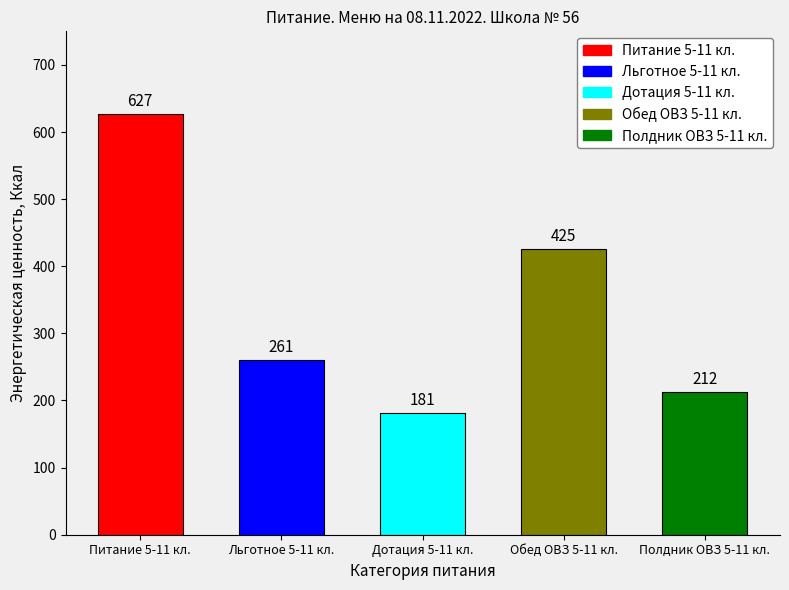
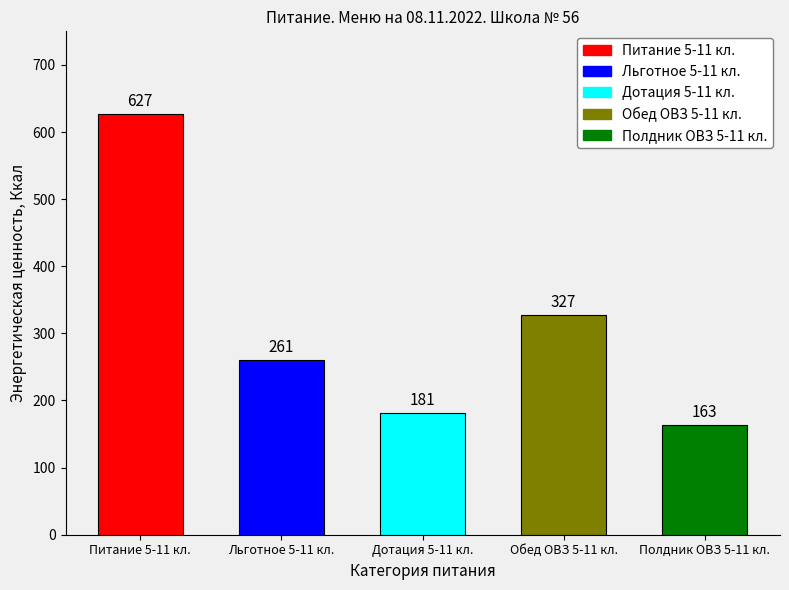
Обед ОВЗ 5-11 кл.: 425 -> 327
Полдник ОВЗ 5-11 кл.: 212 -> 163
